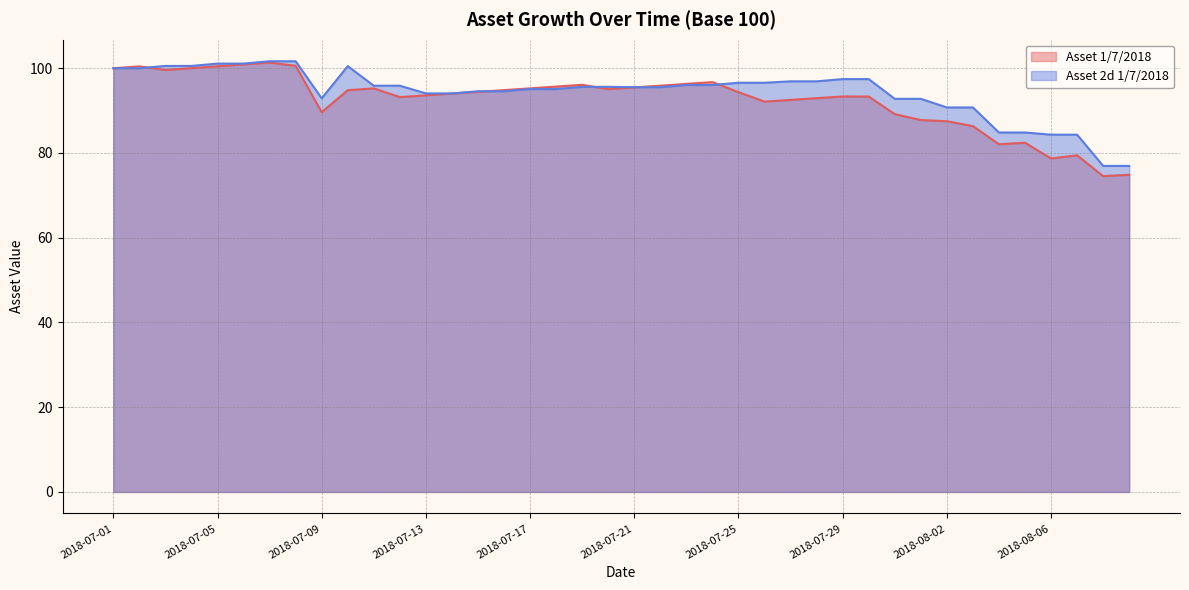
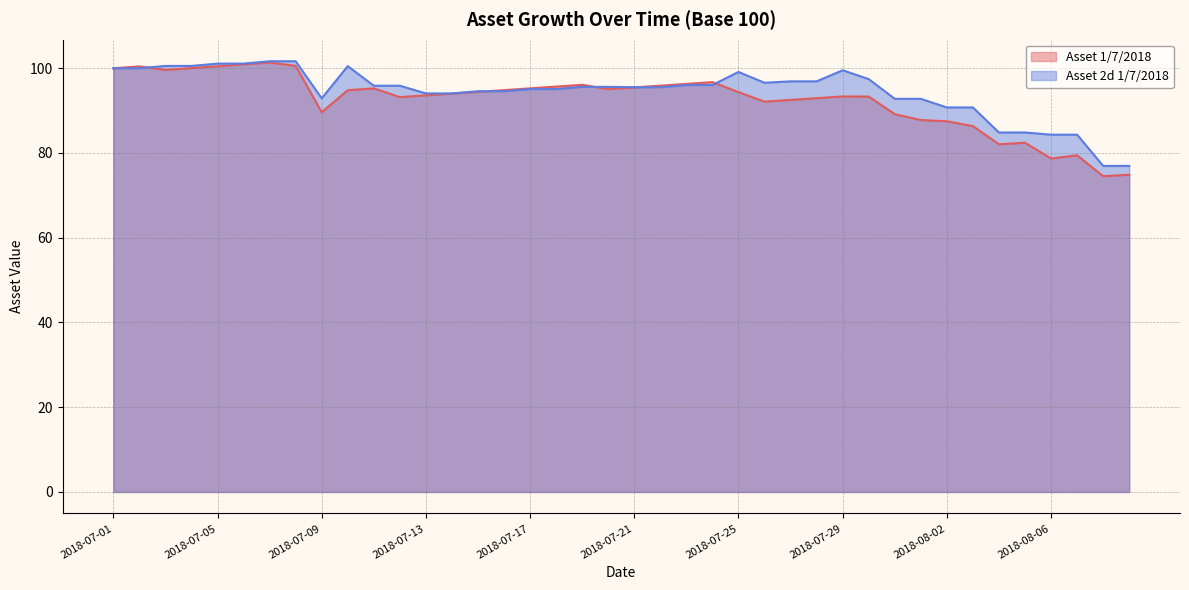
Asset 2d 1/7/2018, 2018-07-25: 97 -> 99
Asset 2d 1/7/2018, 2018-07-29: 97 -> 100
